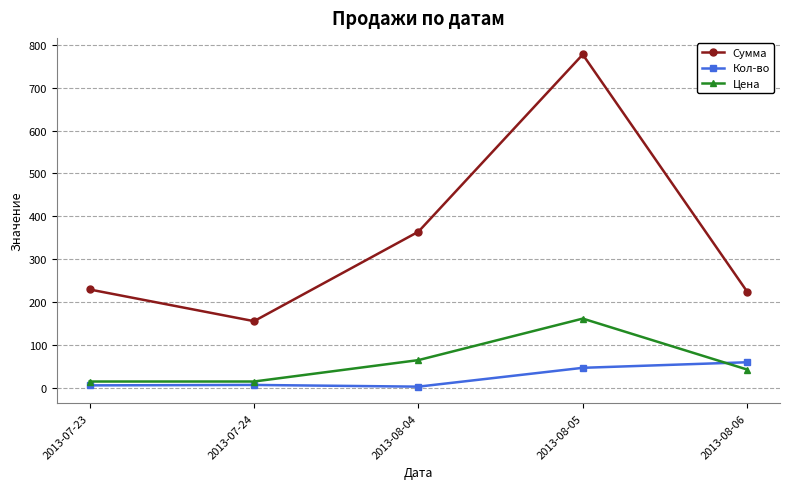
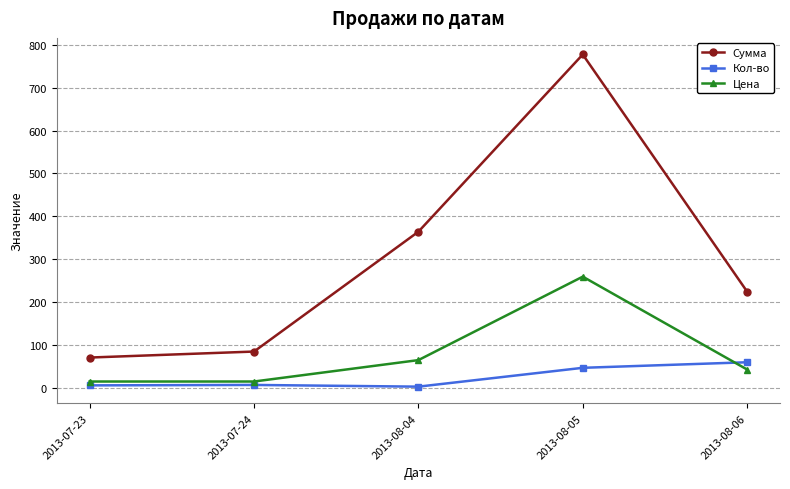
Сумма, 2013-07-23: 230 -> 70
Сумма, 2013-07-24: 160 -> 80
Цена, 2013-08-05: 160 -> 260
